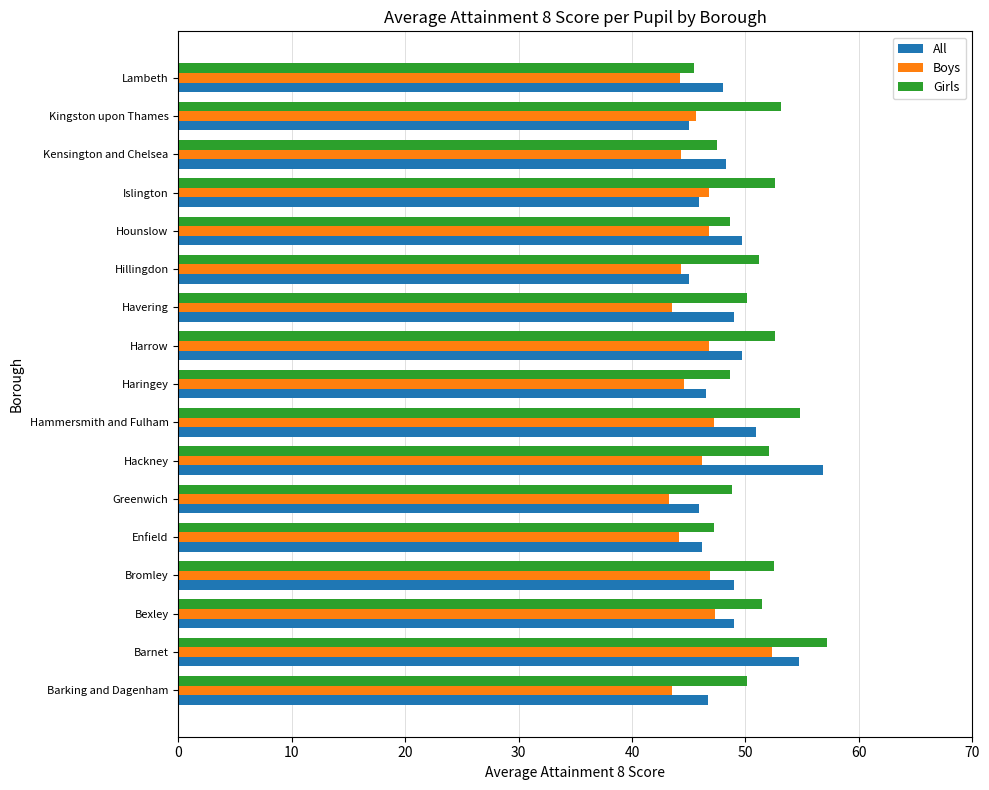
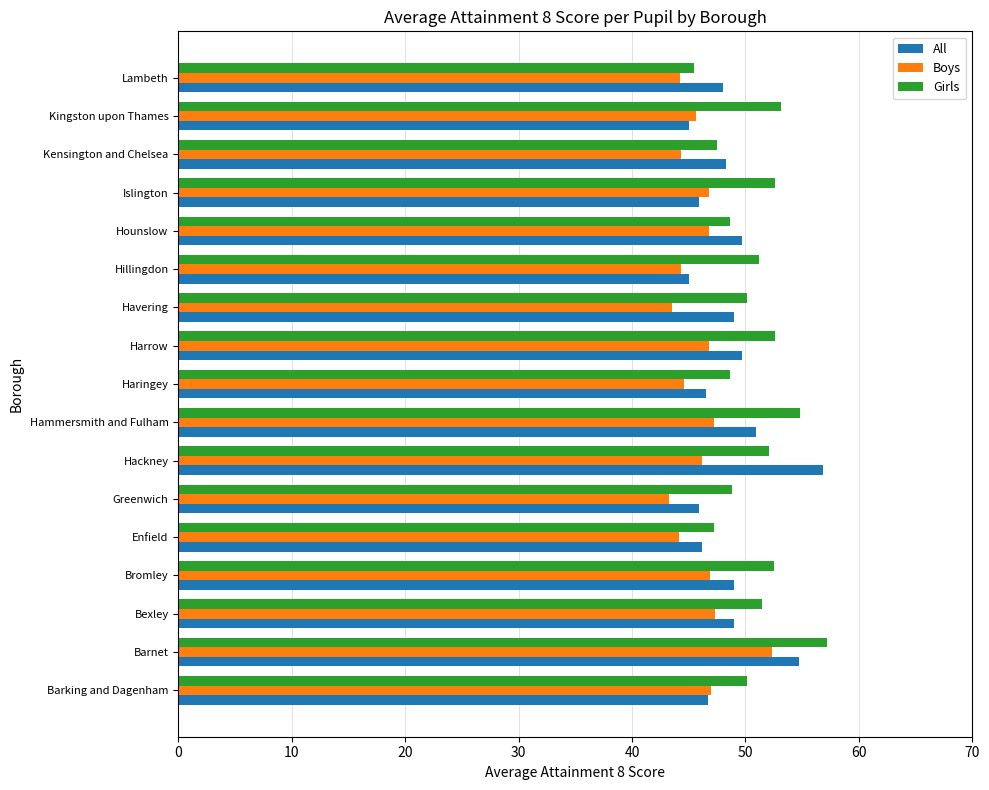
Boys, Barking and Dagenham: 43.5 -> 47.0
